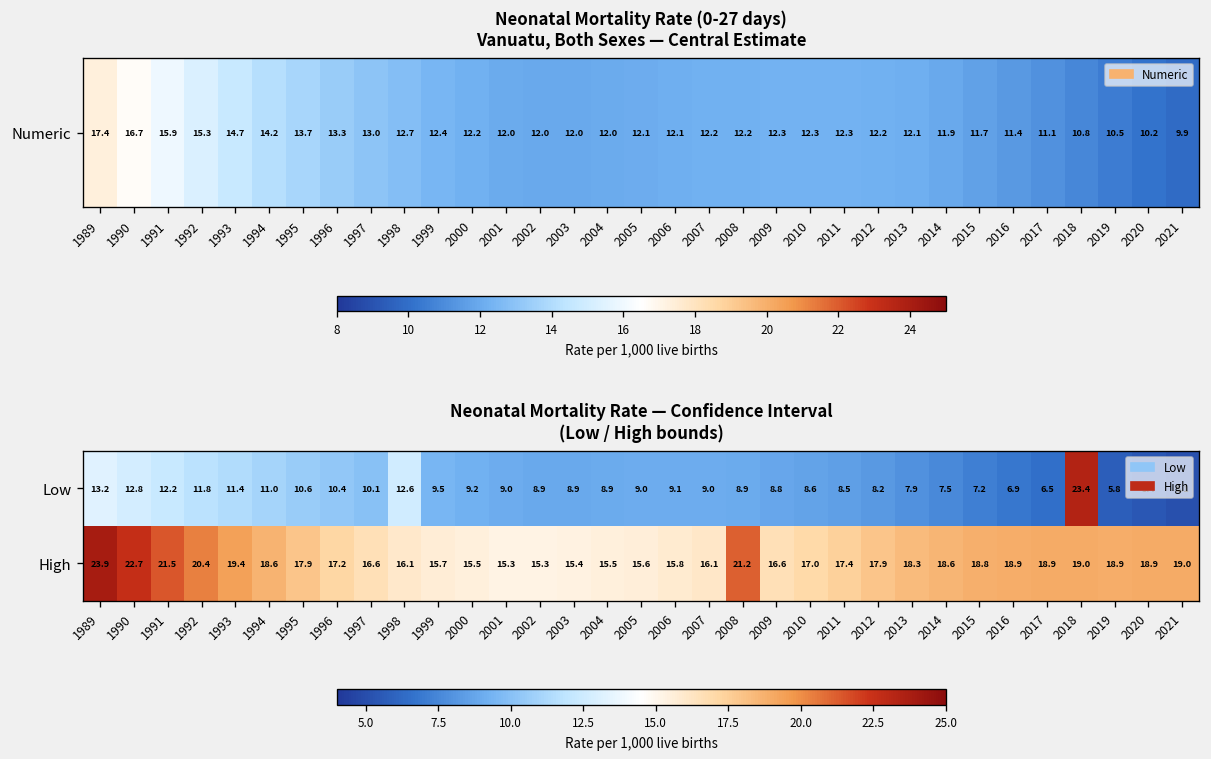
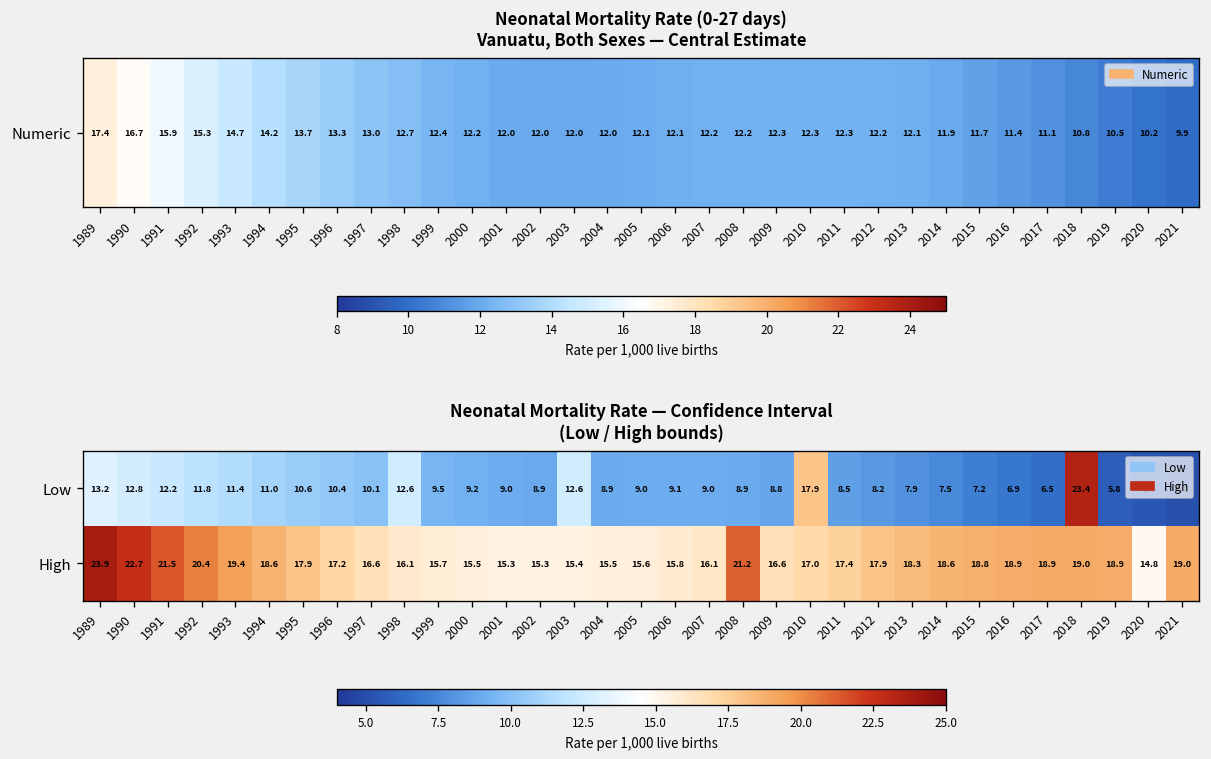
Low, 2003: 8.9 -> 12.6
Low, 2010: 8.6 -> 17.9
High, 2020: 18.9 -> 14.8
